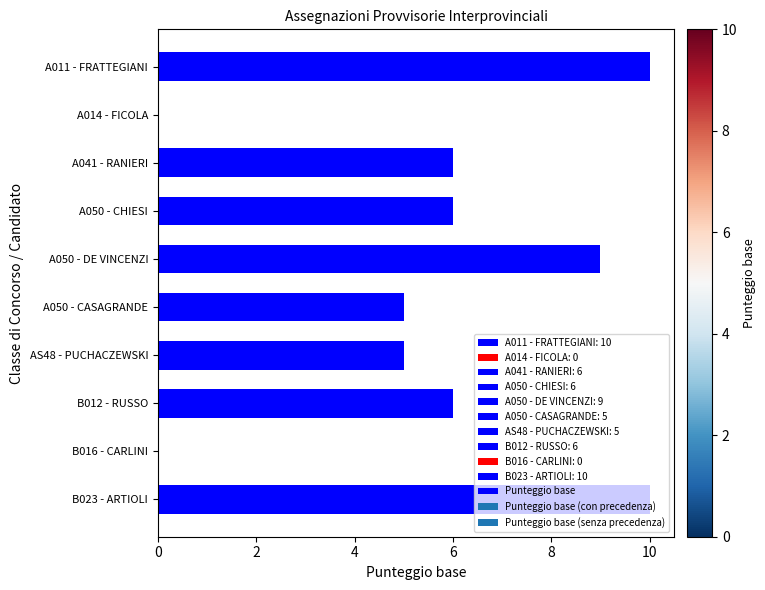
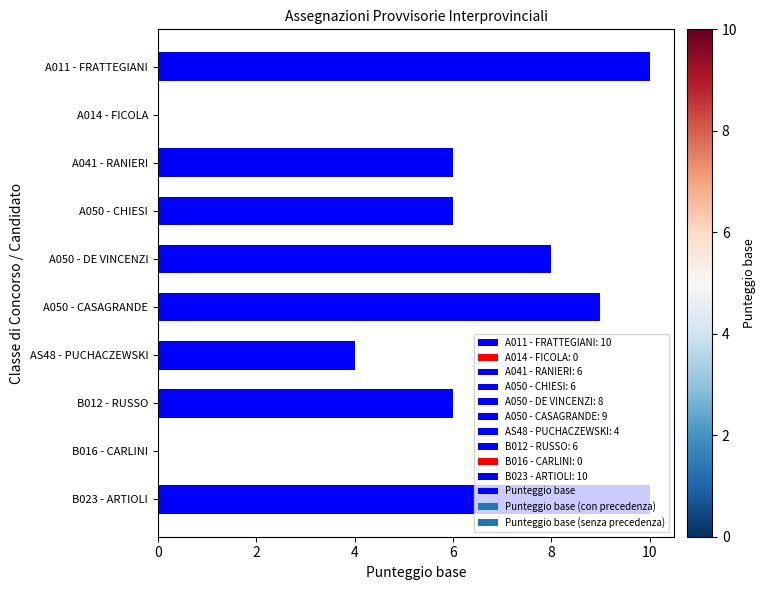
A050 - DE VINCENZI: 9 -> 8
A050 - CASAGRANDE: 5 -> 9
AS48 - PUCHACZEWSKI: 5 -> 4
